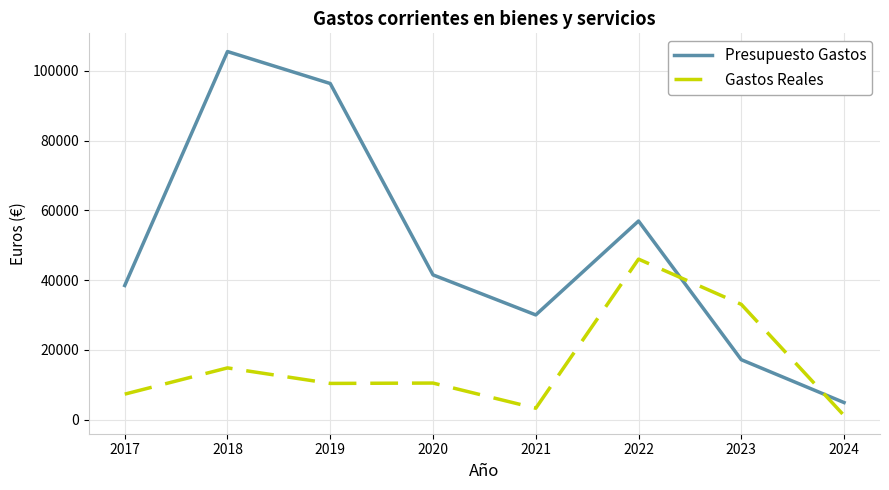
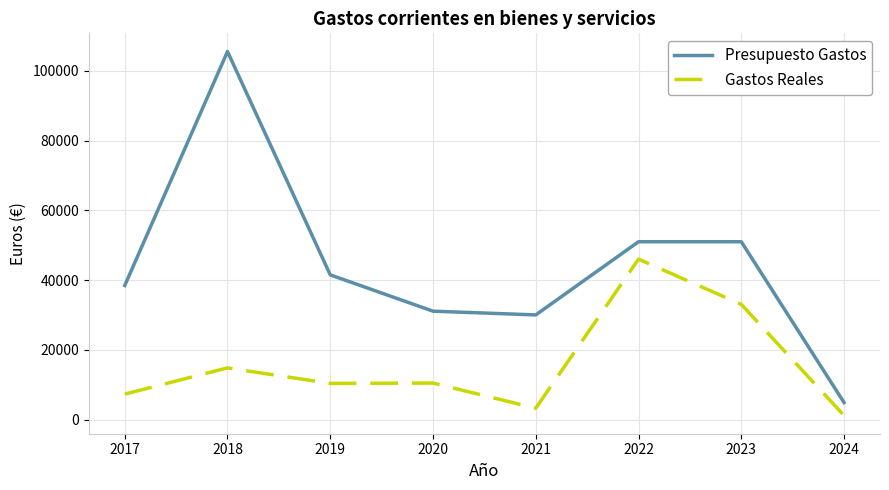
Presupuesto Gastos, 2019: 96000 -> 42000
Presupuesto Gastos, 2020: 42000 -> 31000
Presupuesto Gastos, 2022: 57000 -> 51000
Presupuesto Gastos, 2023: 17000 -> 51000
